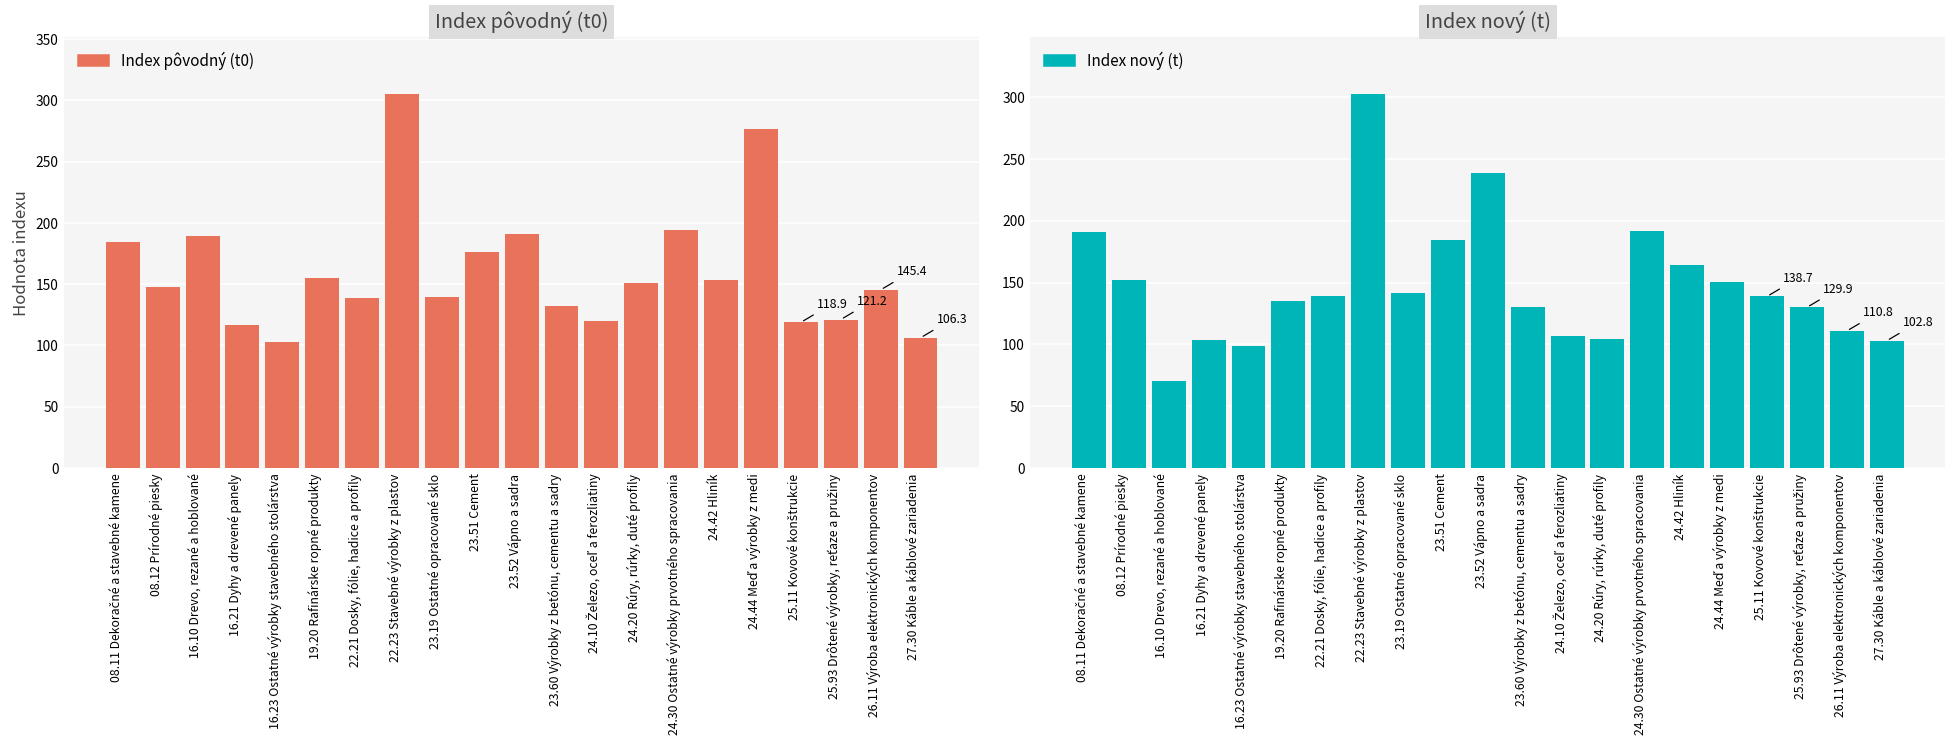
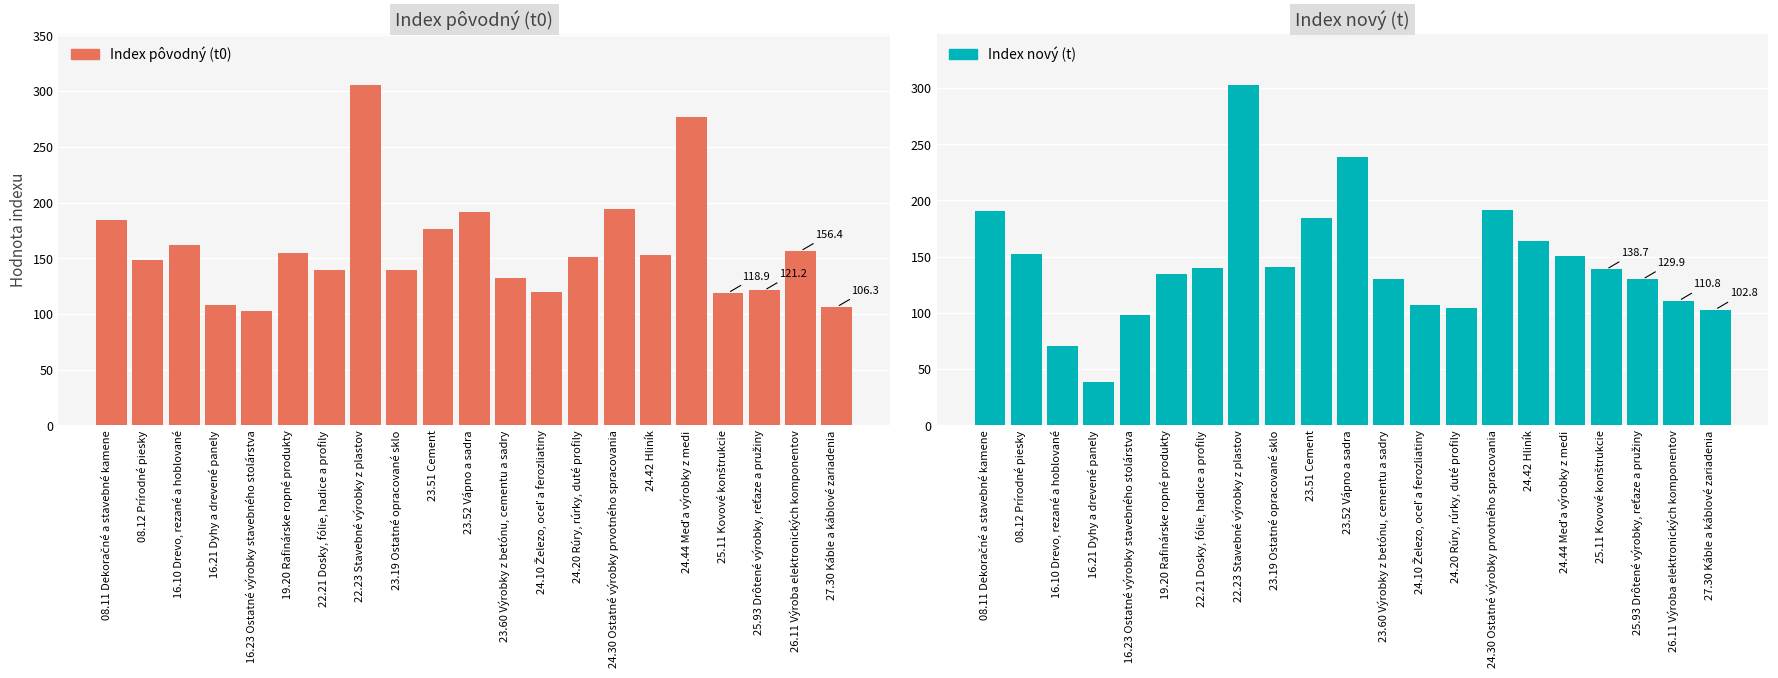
Index pôvodný (t0), 16.10 Drevo, rezané a hoblované: 190 -> 162
Index pôvodný (t0), 16.21 Dyhy a drevené panely: 117 -> 108
Index pôvodný (t0), 26.11 Výroba elektronických komponentov: 145.4 -> 156.4
Index nový (t), 16.21 Dyhy a drevené panely: 103 -> 38
